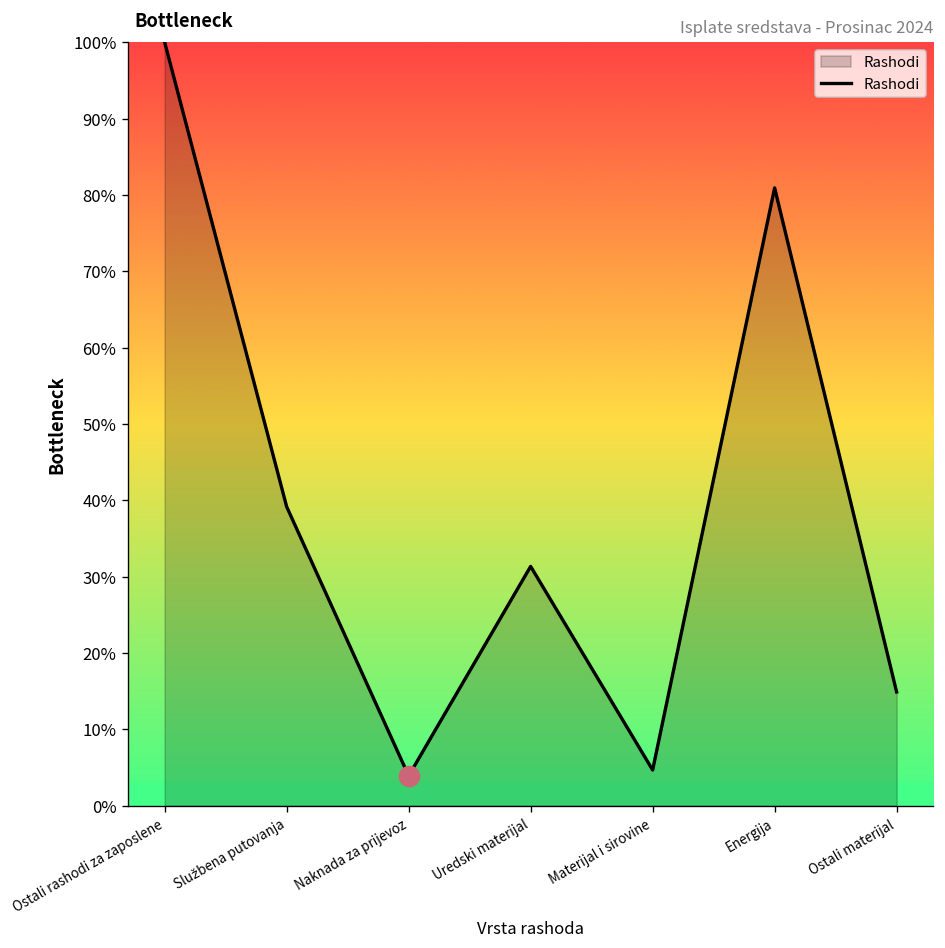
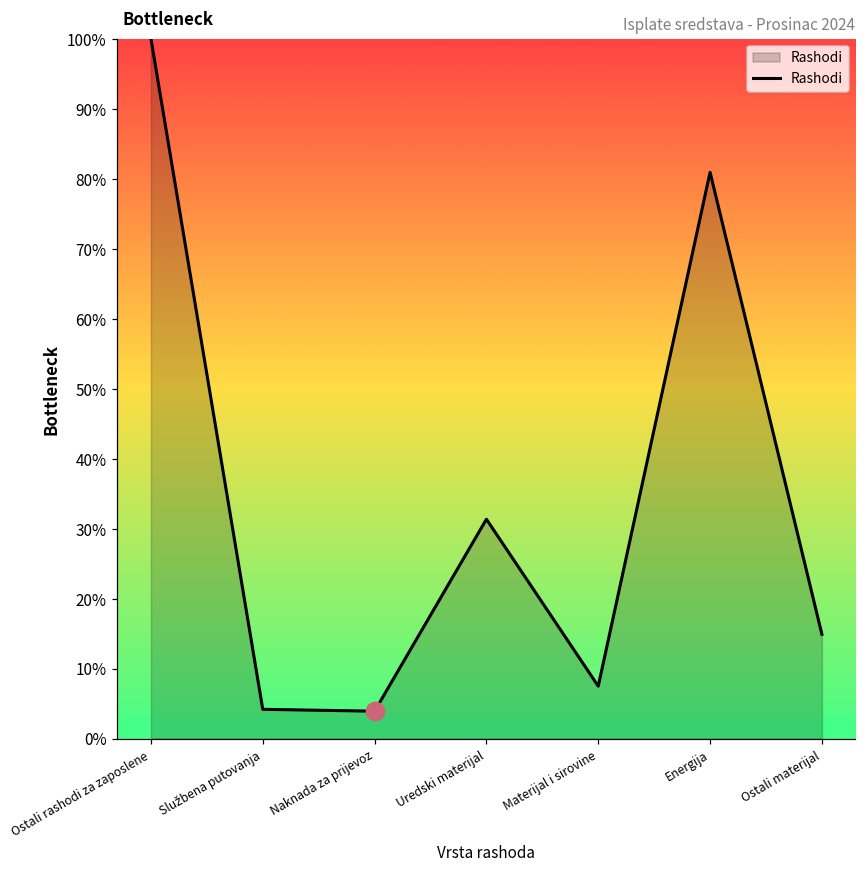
Rashodi, Službena putovanja: 39% -> 4%
Rashodi, Materijal i sirovine: 5% -> 8%
